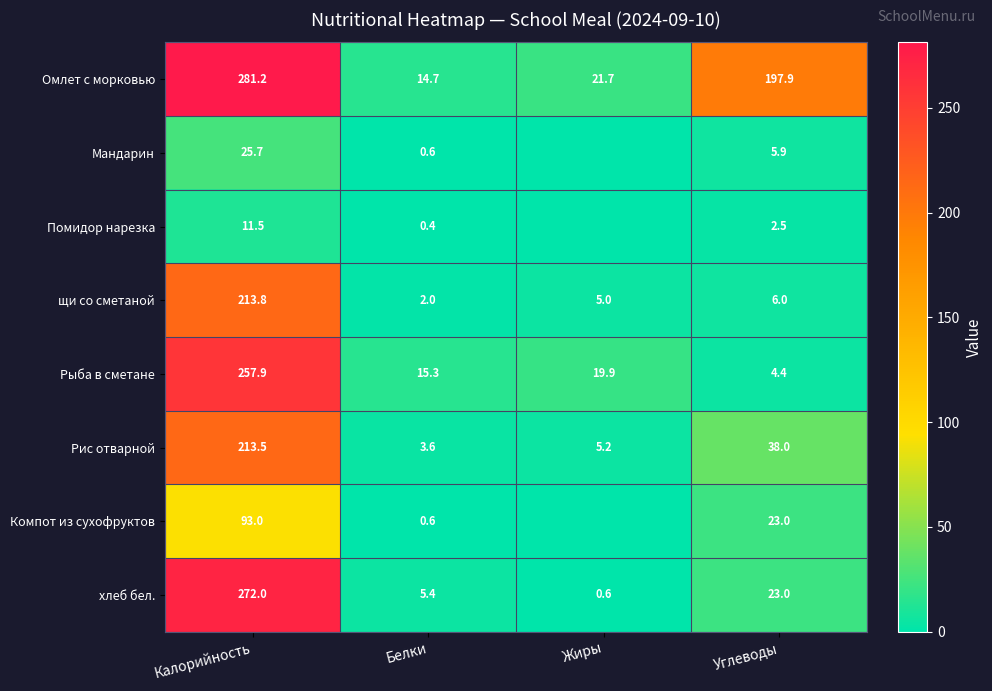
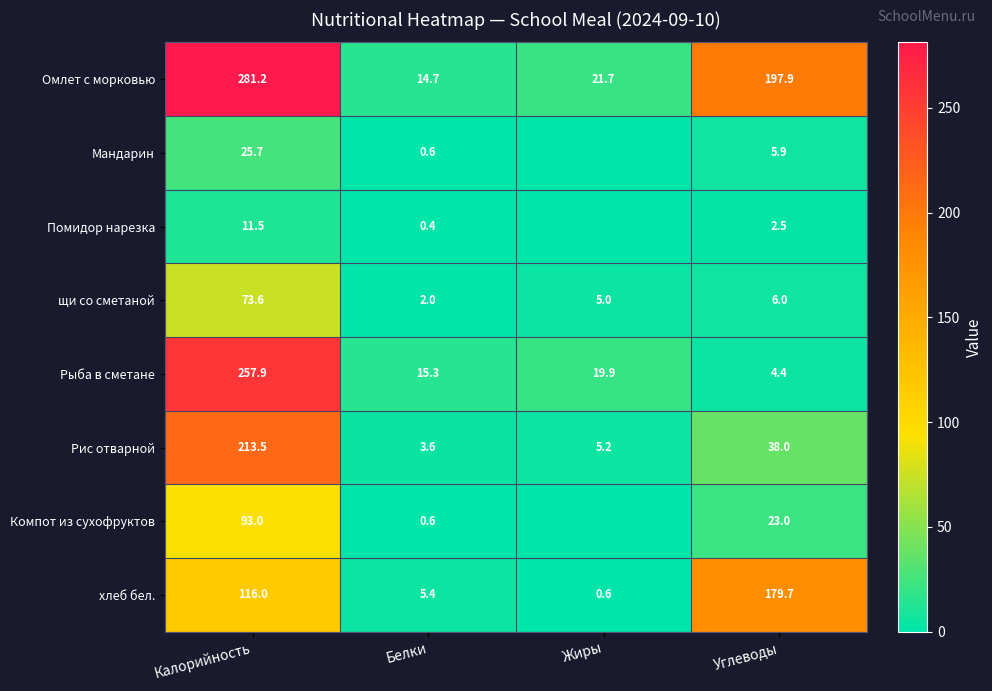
щи со сметаной, Калорийность: 213.8 -> 73.6
хлеб бел., Калорийность: 272.0 -> 116.0
хлеб бел., Углеводы: 23.0 -> 179.7
